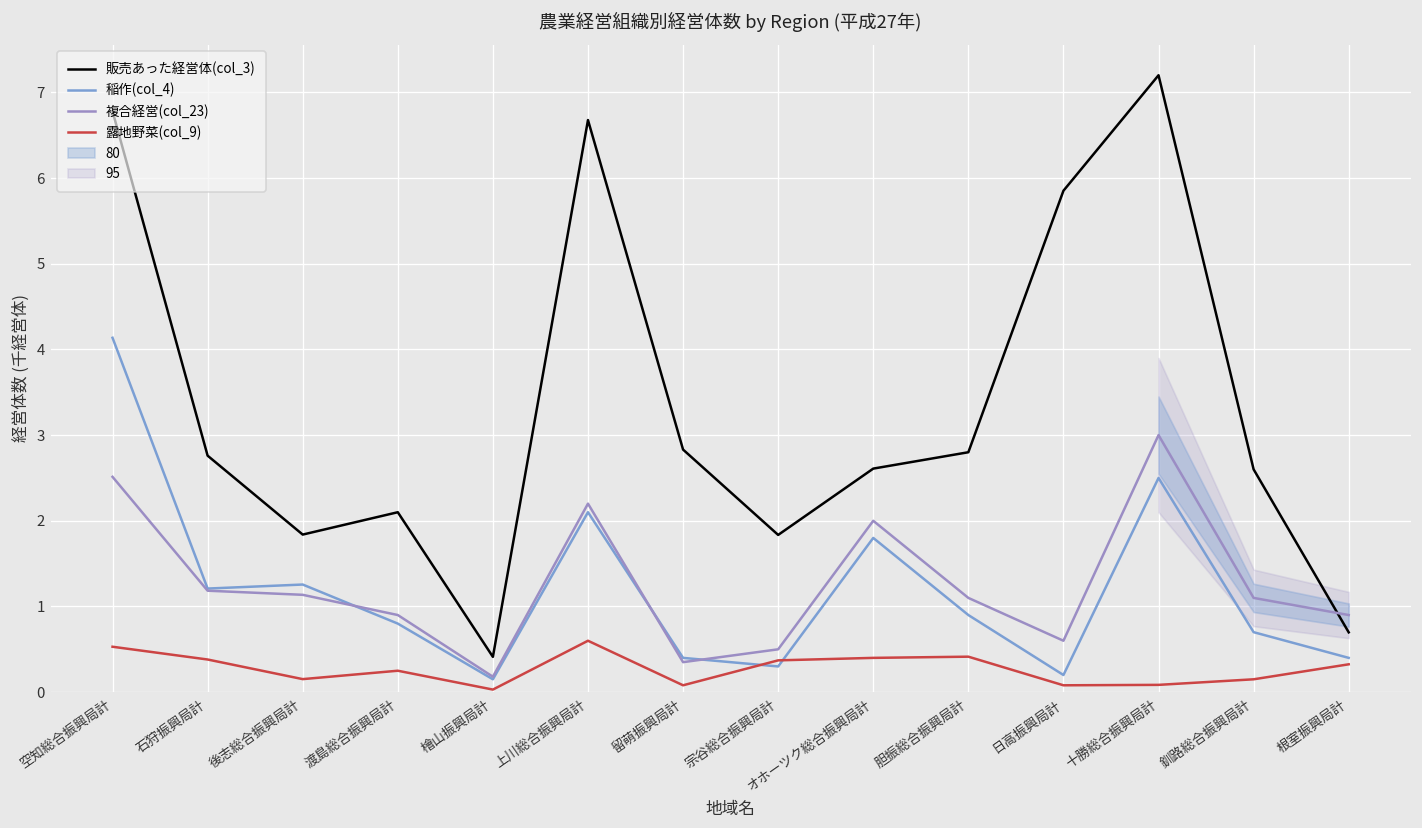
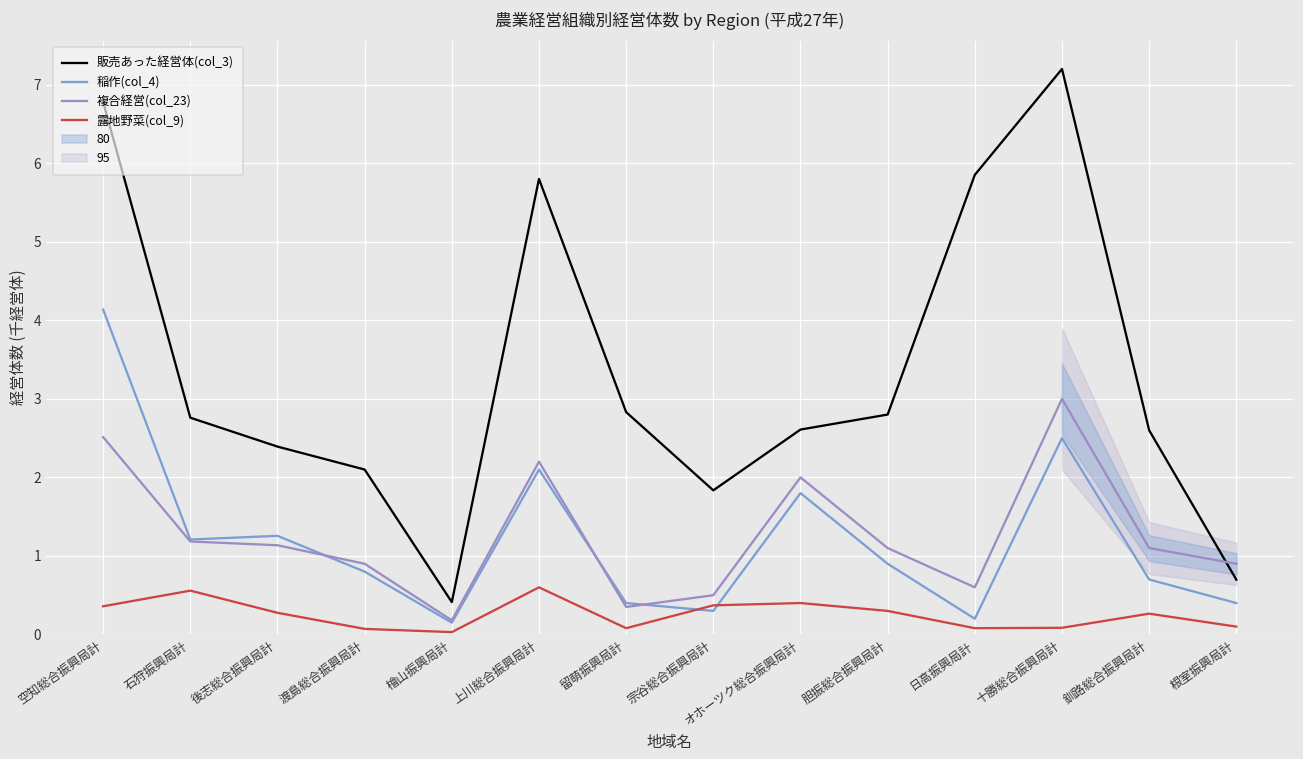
露地野菜(col_9), 空知総合振興局計: 0.5 -> 0.4
露地野菜(col_9), 石狩振興局計: 0.4 -> 0.6
販売あった経営体(col_3), 後志総合振興局計: 1.8 -> 2.4
露地野菜(col_9), 後志総合振興局計: 0.2 -> 0.3
露地野菜(col_9), 渡島総合振興局計: 0.3 -> 0.1
販売あった経営体(col_3), 上川総合振興局計: 6.7 -> 5.8
露地野菜(col_9), 胆振総合振興局計: 0.4 -> 0.3
露地野菜(col_9), 釧路総合振興局計: 0.2 -> 0.3
露地野菜(col_9), 根室振興局計: 0.3 -> 0.1
